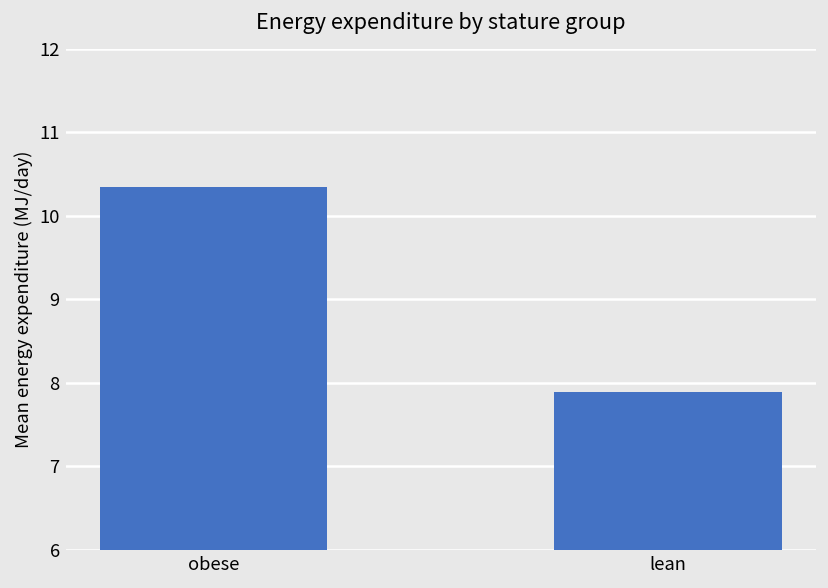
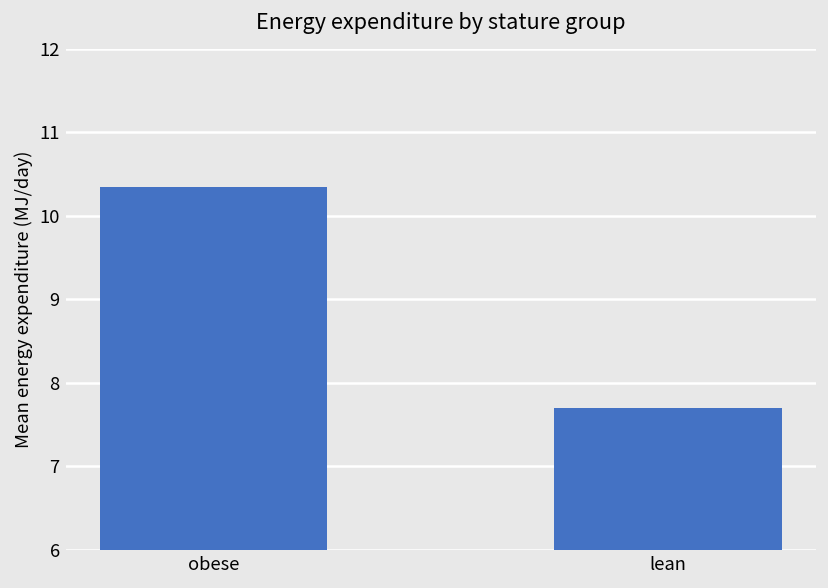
lean: 7.9 -> 7.7
